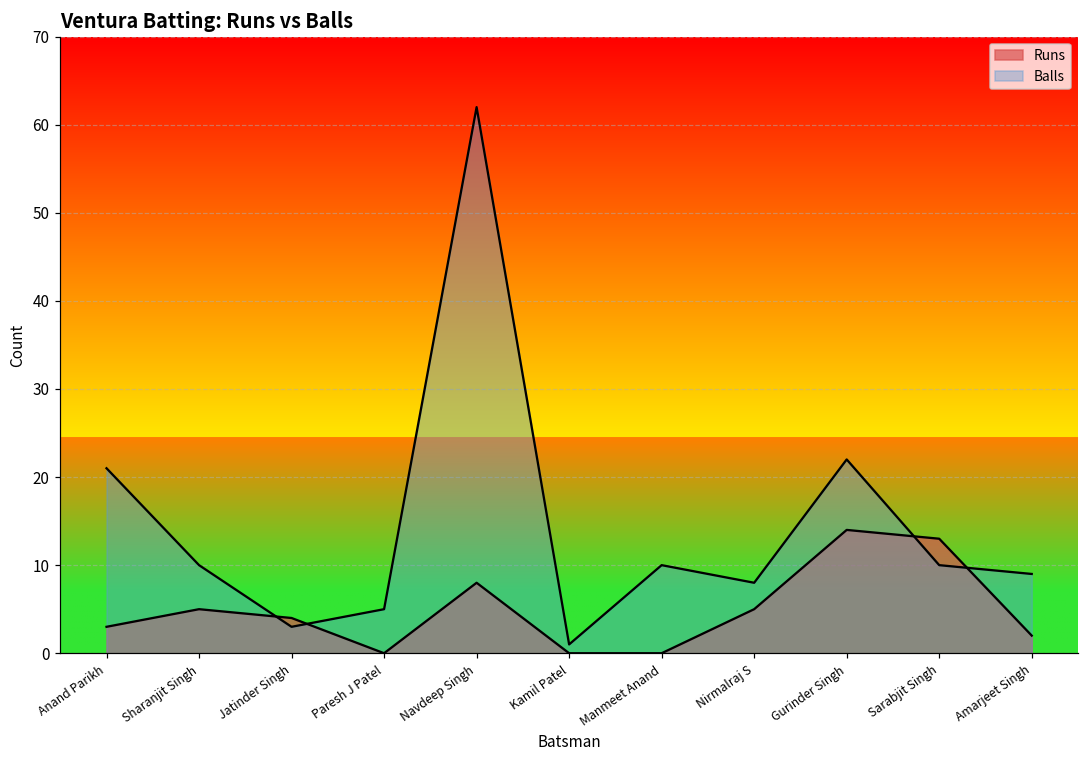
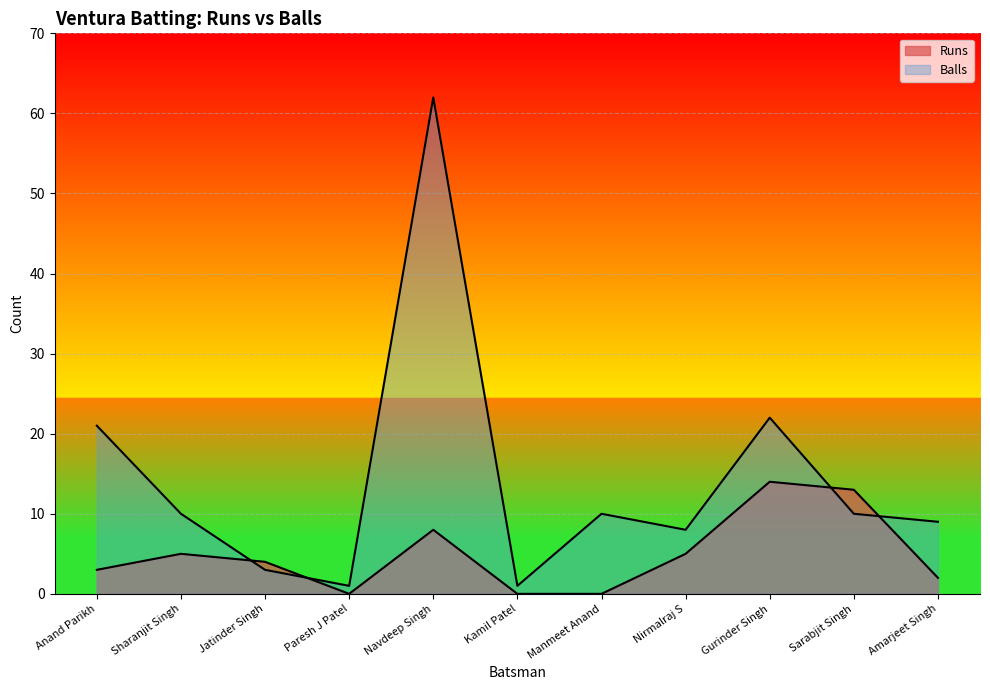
Balls, Paresh J Patel: 5 -> 1
